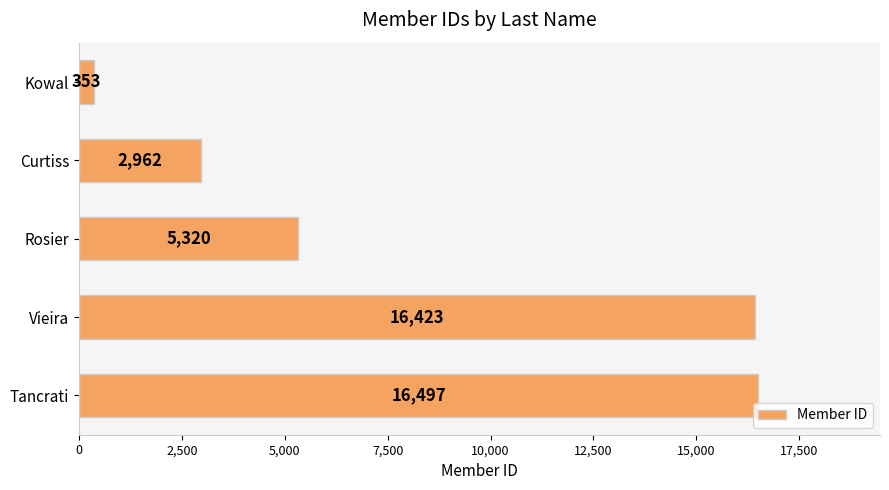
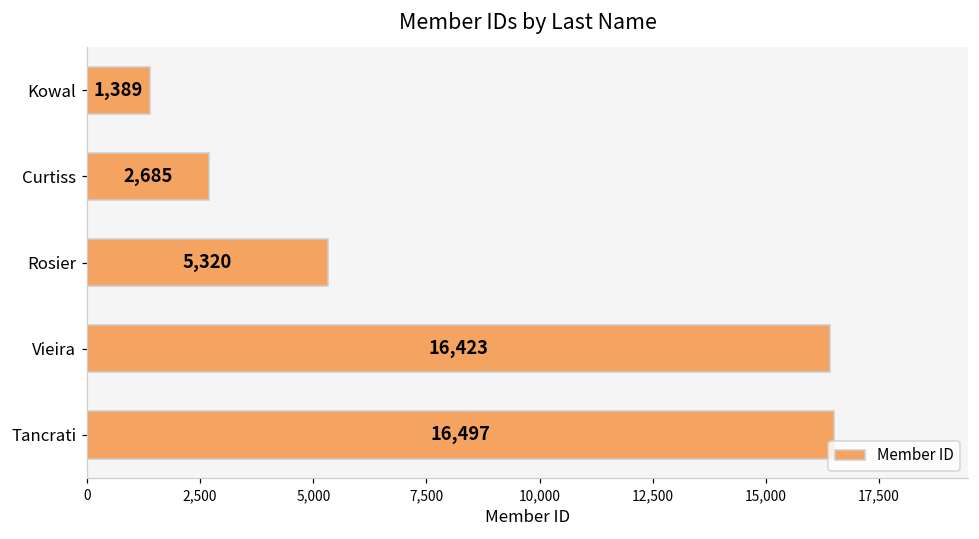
Kowal: 353 -> 1,389
Curtiss: 2,962 -> 2,685
